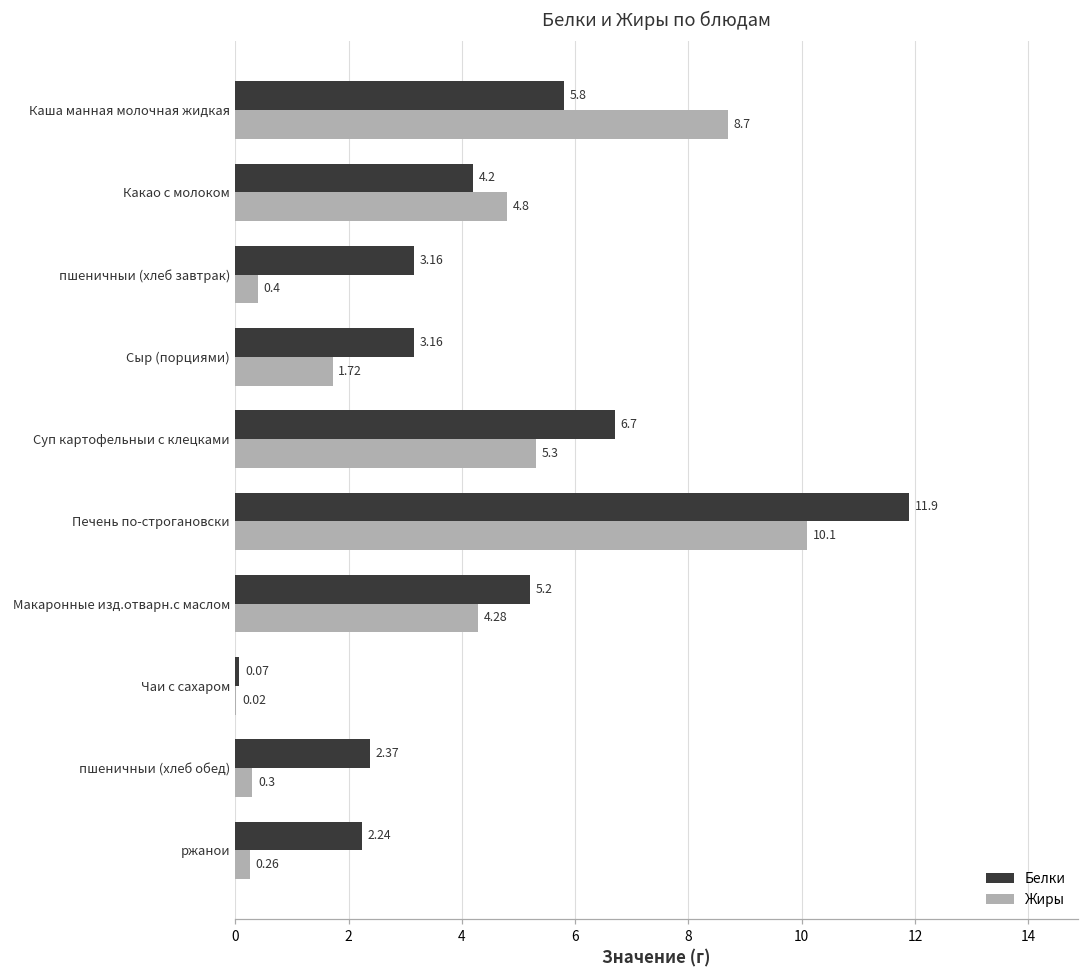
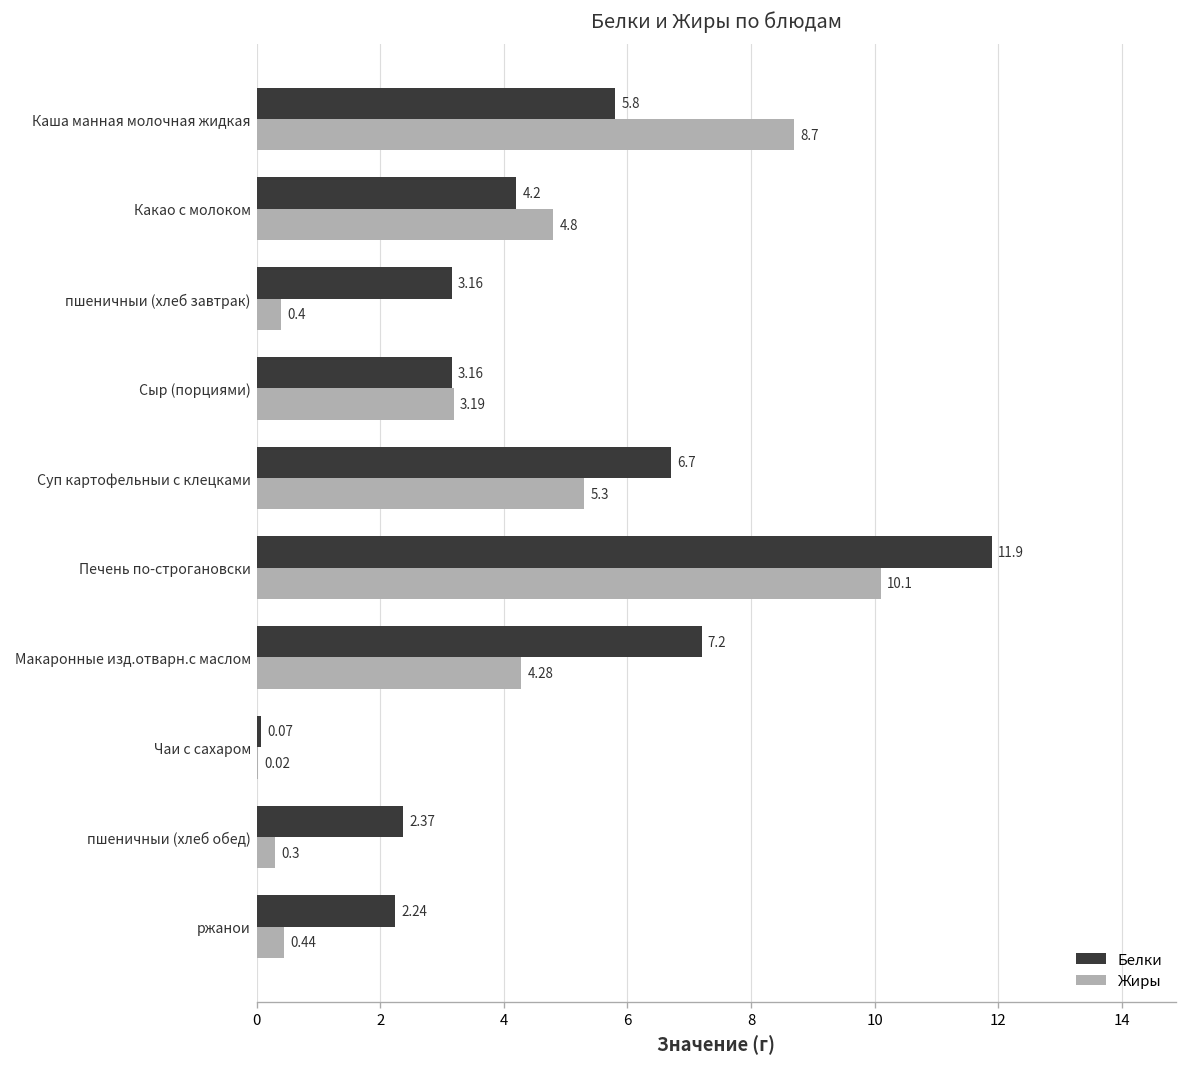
Жиры, Сыр (порциями): 1.72 -> 3.19
Белки, Макаронные изд.отварн.с маслом: 5.2 -> 7.2
Жиры, ржанои: 0.26 -> 0.44
